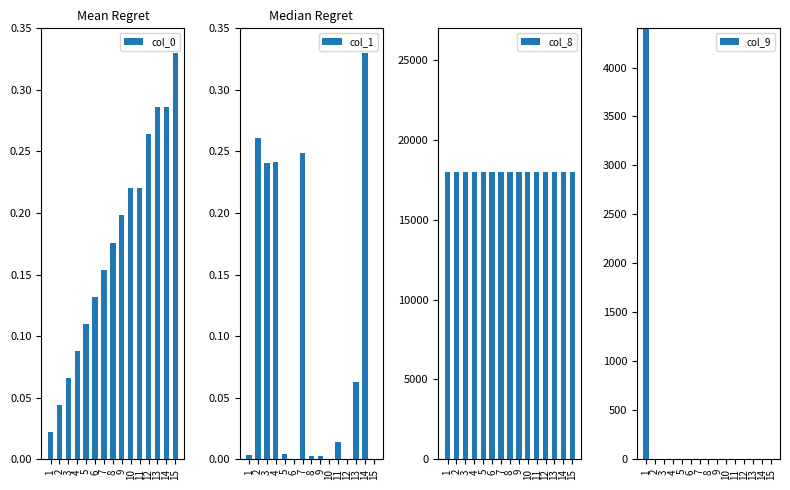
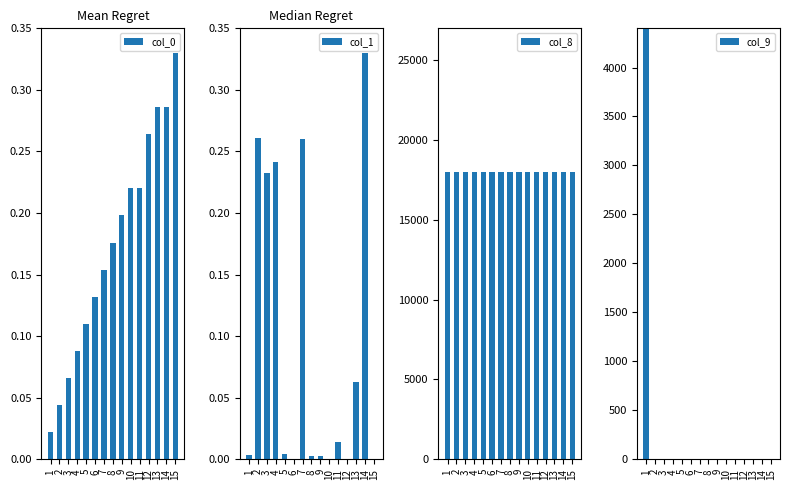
Median Regret, 3: 0.241 -> 0.232
Median Regret, 7: 0.249 -> 0.260
